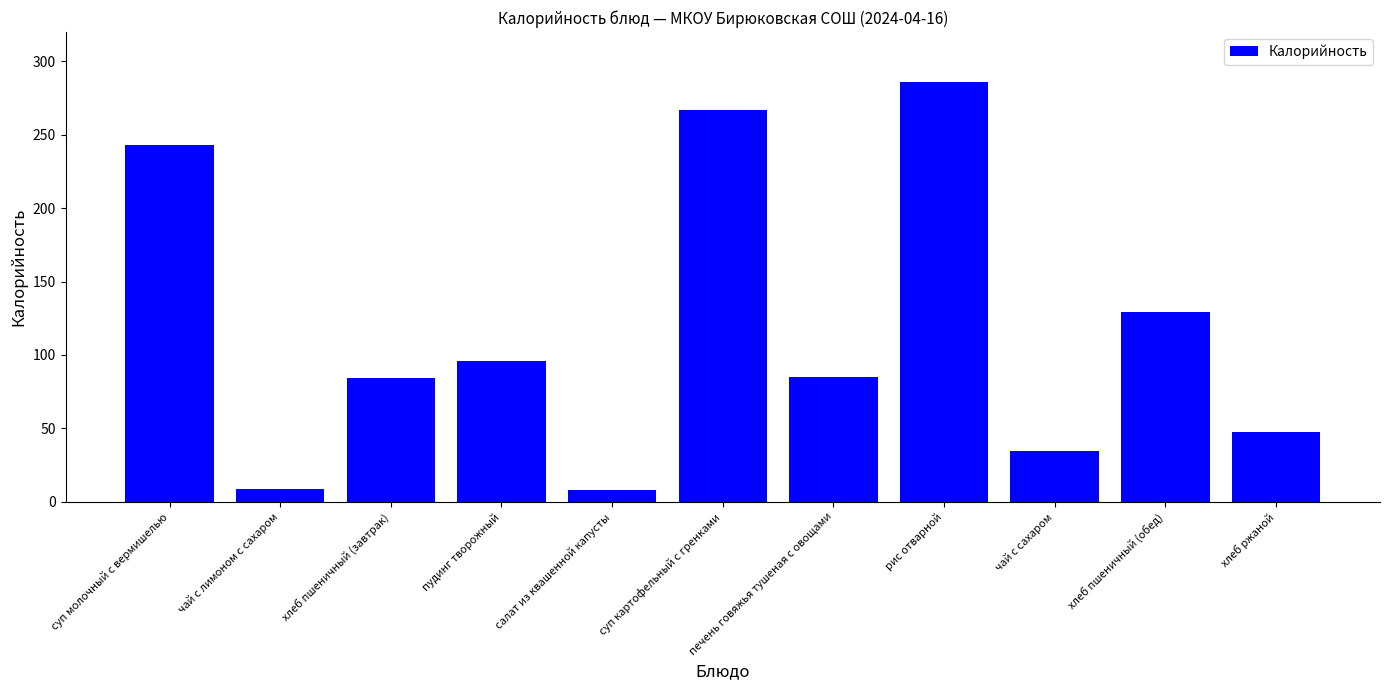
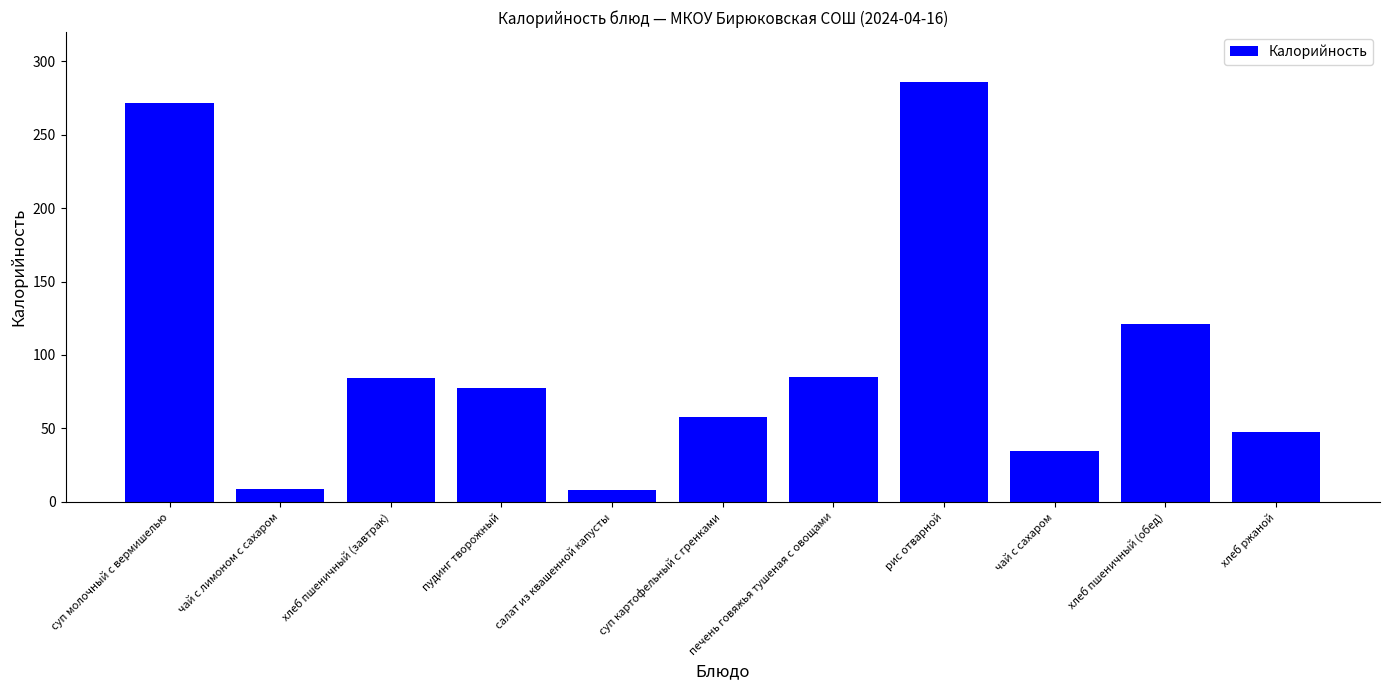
суп молочный с вермишелью: 243 -> 272
пудинг творожный: 96 -> 77
суп картофельный с гренками: 267 -> 58
хлеб пшеничный (обед): 130 -> 121
